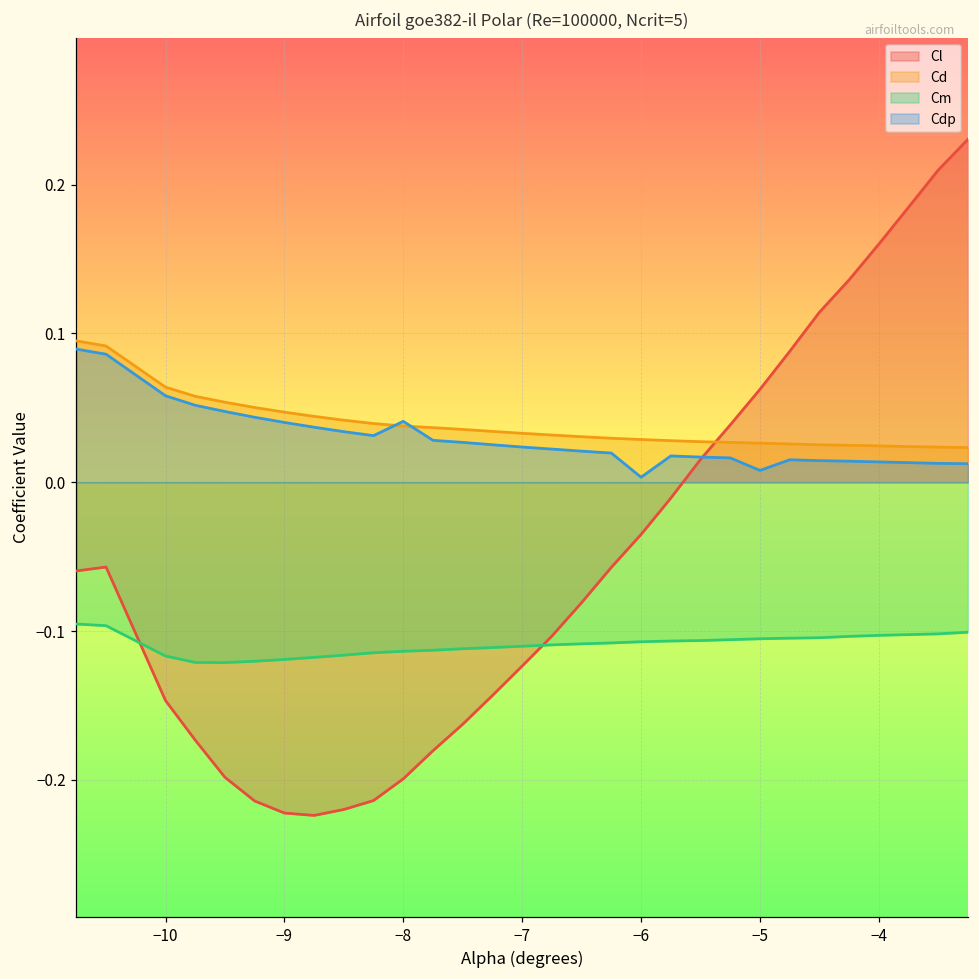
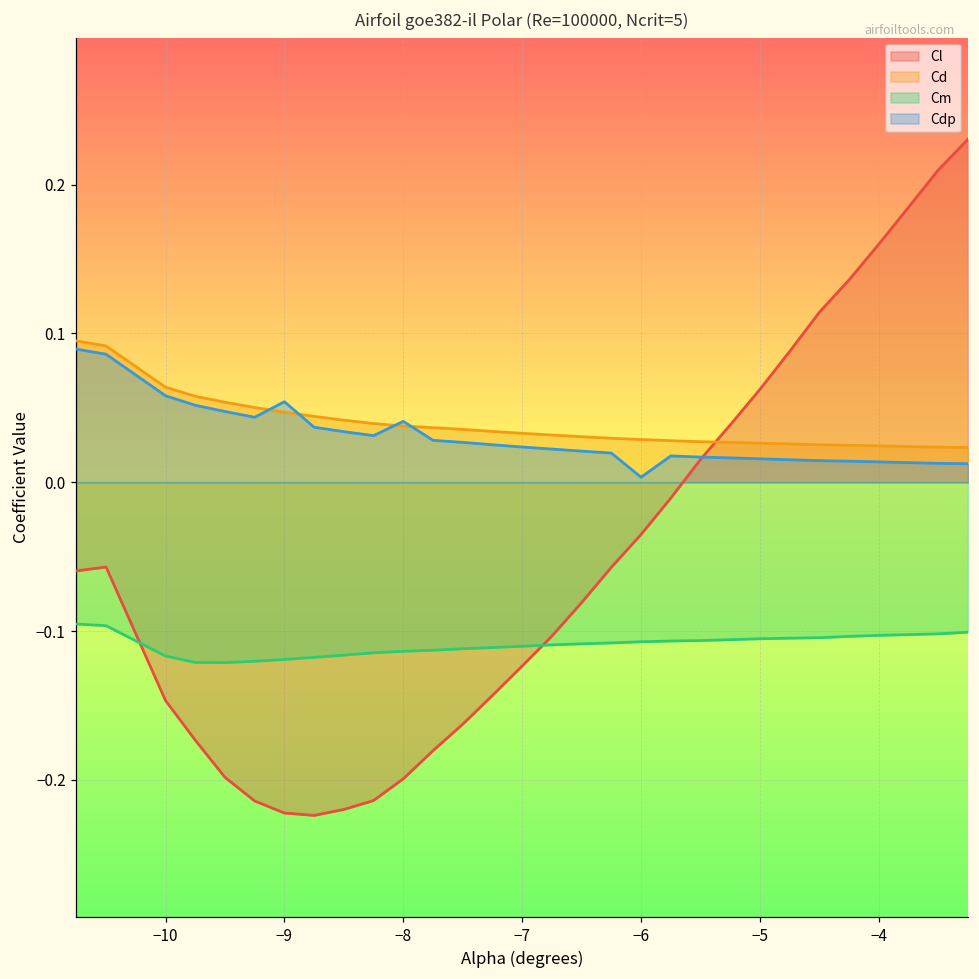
Cdp, −9: 0.040 -> 0.054
Cdp, −5: 0.008 -> 0.016
